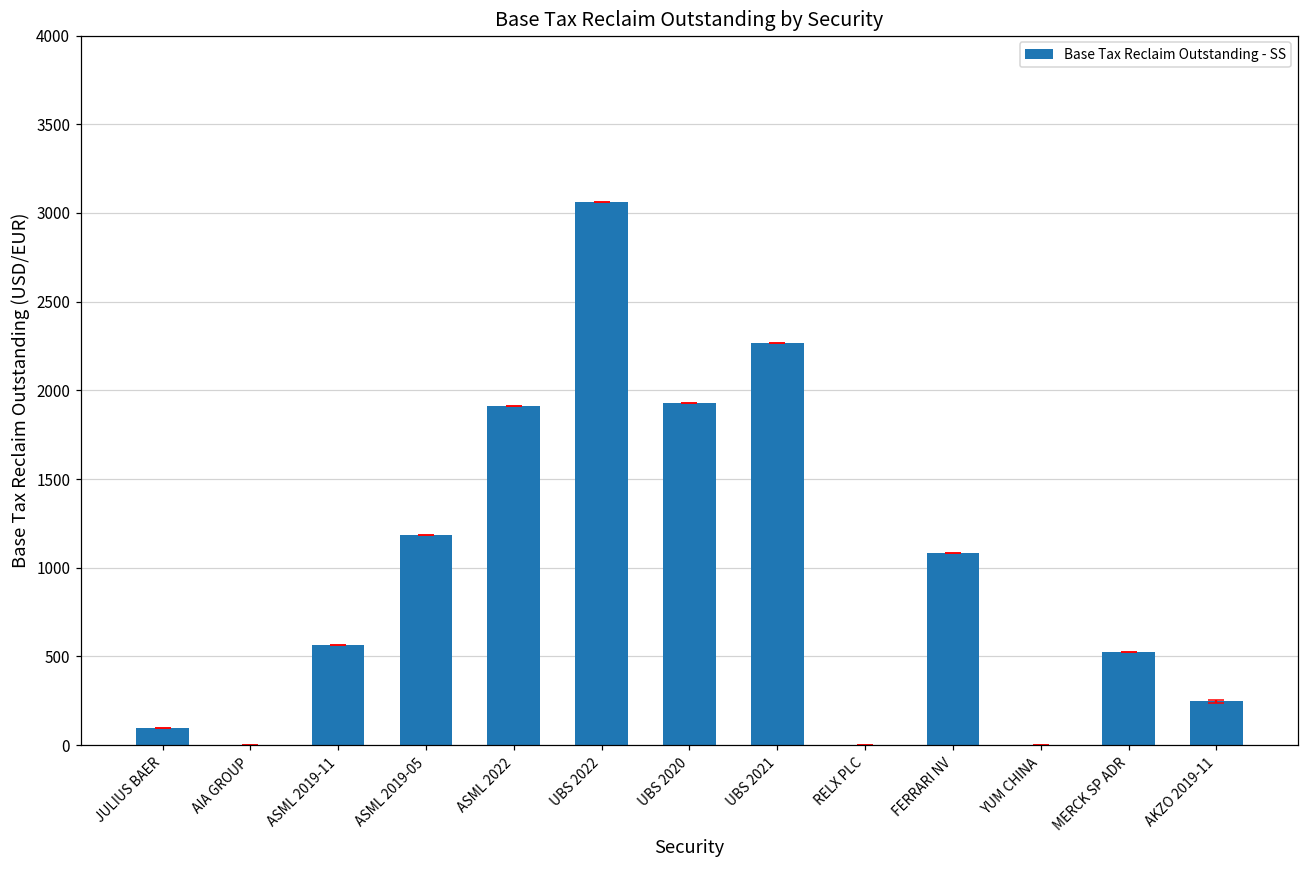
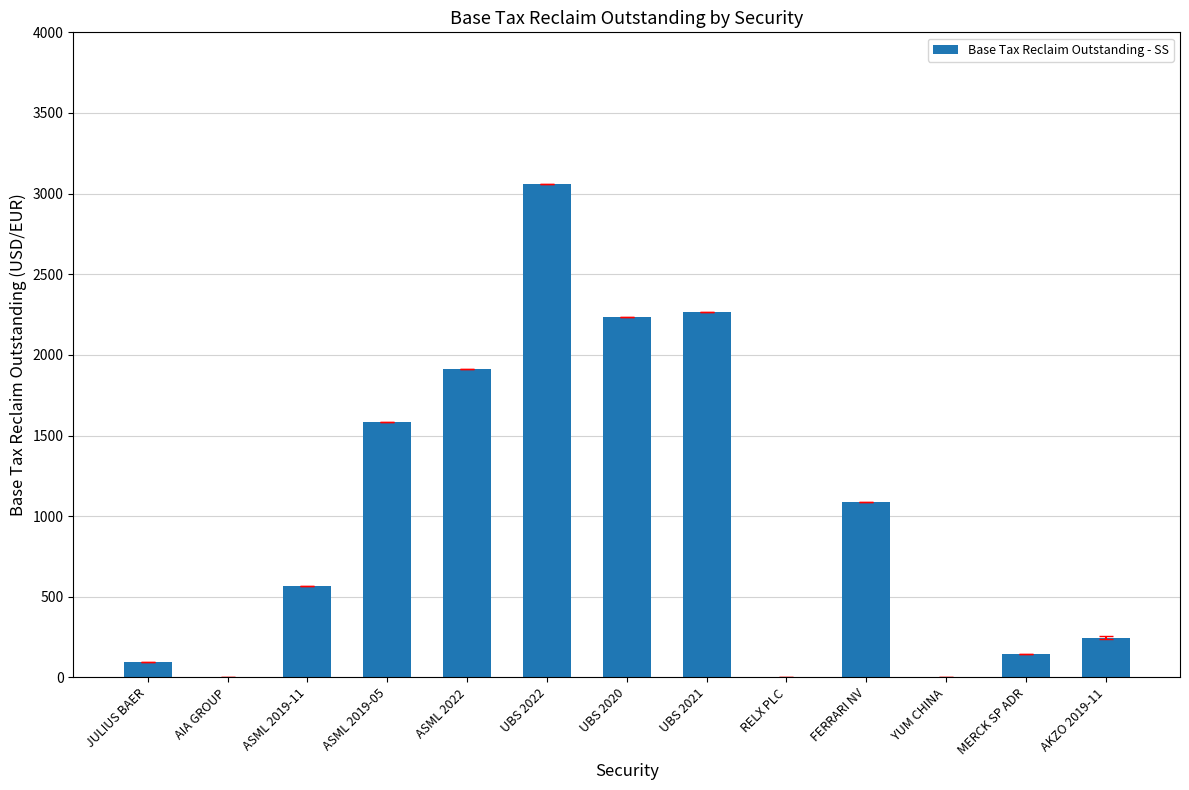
Base Tax Reclaim Outstanding - SS, ASML 2019-05: 1180 -> 1580
Base Tax Reclaim Outstanding - SS, UBS 2020: 1930 -> 2240
Base Tax Reclaim Outstanding - SS, MERCK SP ADR: 520 -> 150
